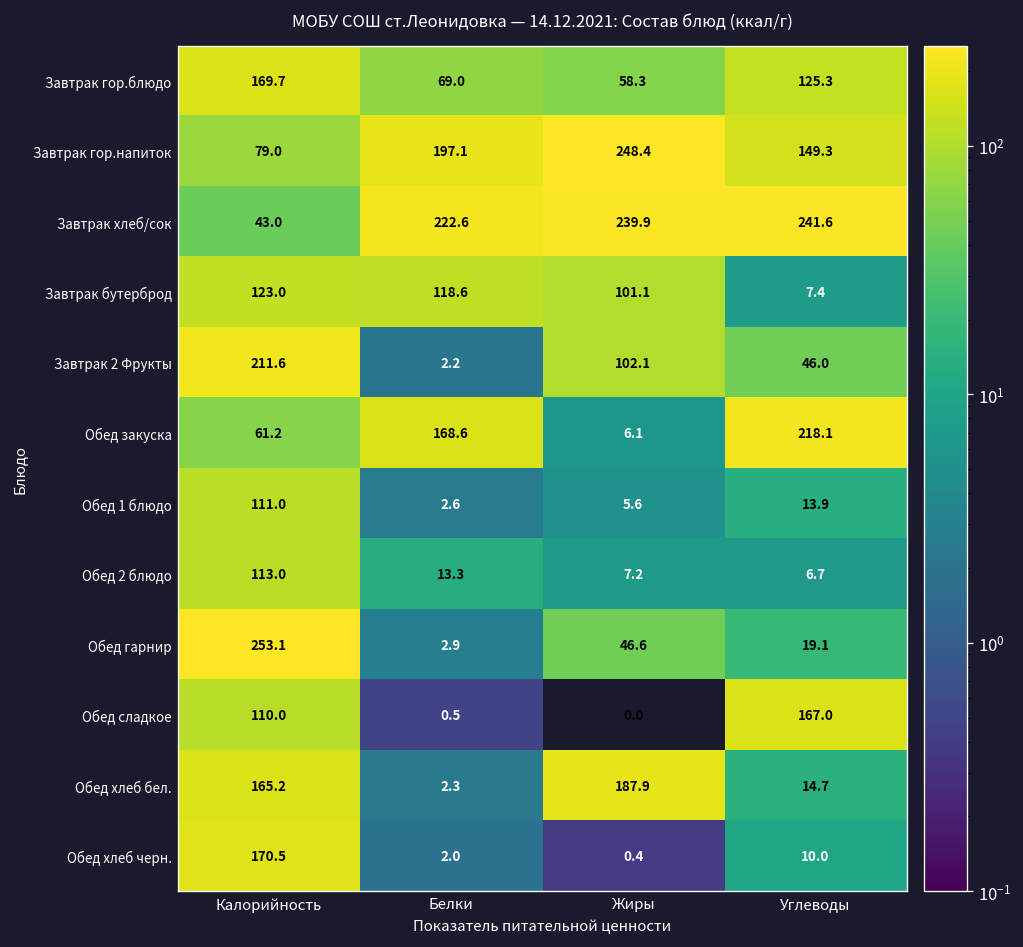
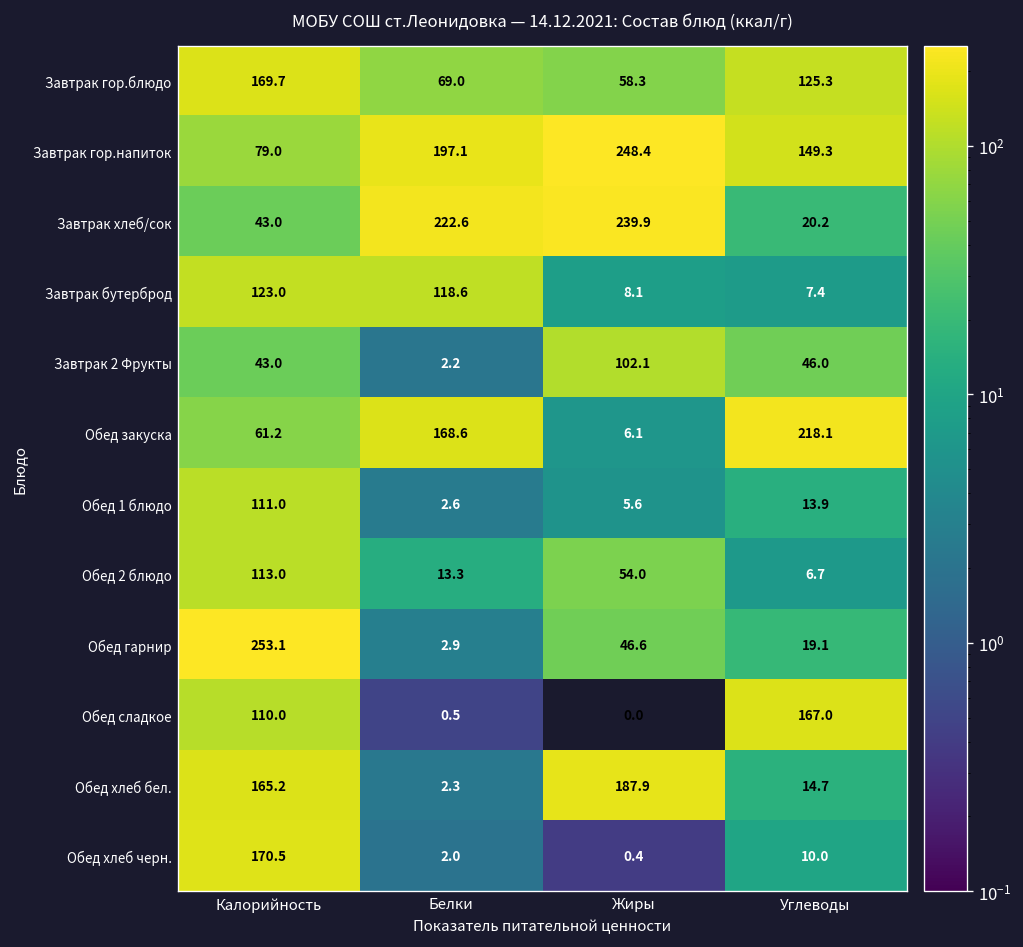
Завтрак хлеб/сок, Углеводы: 241.6 -> 20.2
Завтрак бутерброд, Жиры: 101.1 -> 8.1
Завтрак 2 Фрукты, Калорийность: 211.6 -> 43.0
Обед 2 блюдо, Жиры: 7.2 -> 54.0
